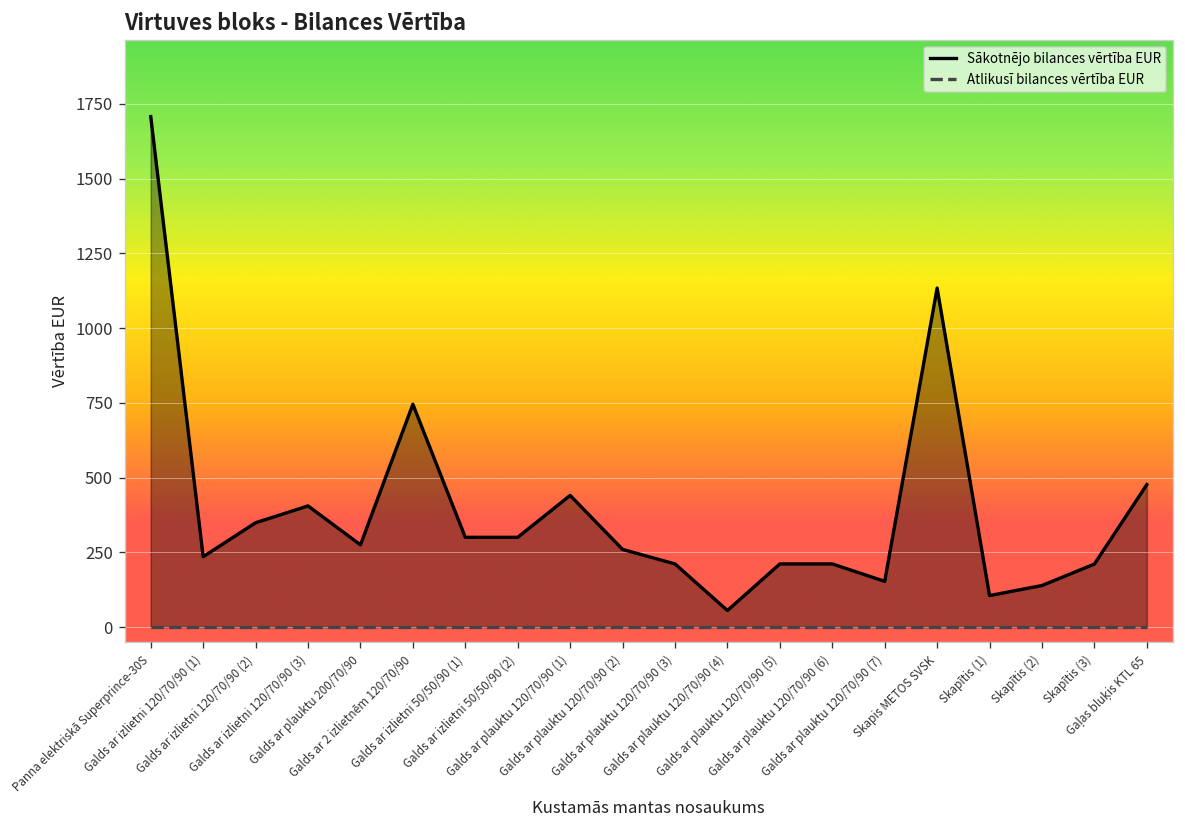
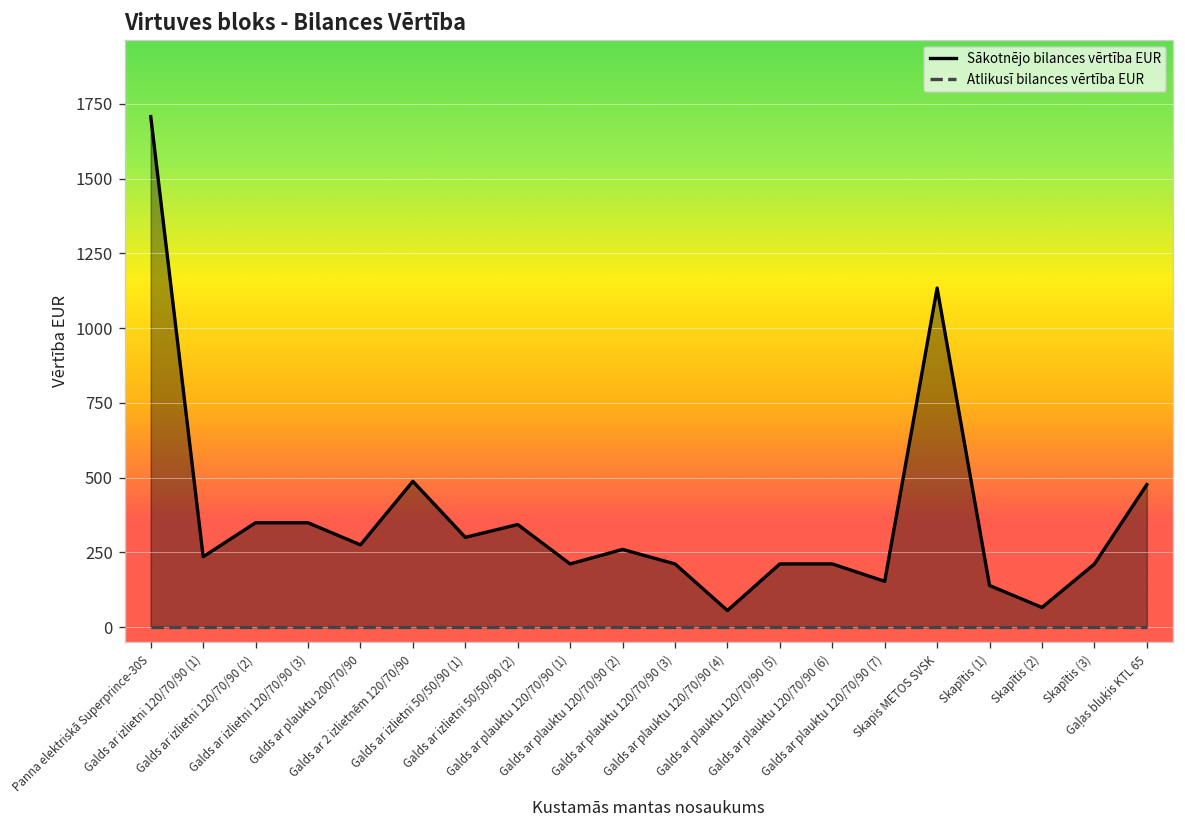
Sākotnējo bilances vērtība EUR, Galds ar izlietni 120/70/90 (3): 410 -> 350
Sākotnējo bilances vērtība EUR, Galds ar 2 izlietnēm 120/70/90: 750 -> 490
Sākotnējo bilances vērtība EUR, Galds ar izlietni 50/50/90 (2): 300 -> 340
Sākotnējo bilances vērtība EUR, Galds ar plauktu 120/70/90 (1): 440 -> 210
Sākotnējo bilances vērtība EUR, Skapītis (1): 110 -> 140
Sākotnējo bilances vērtība EUR, Skapītis (2): 140 -> 70
